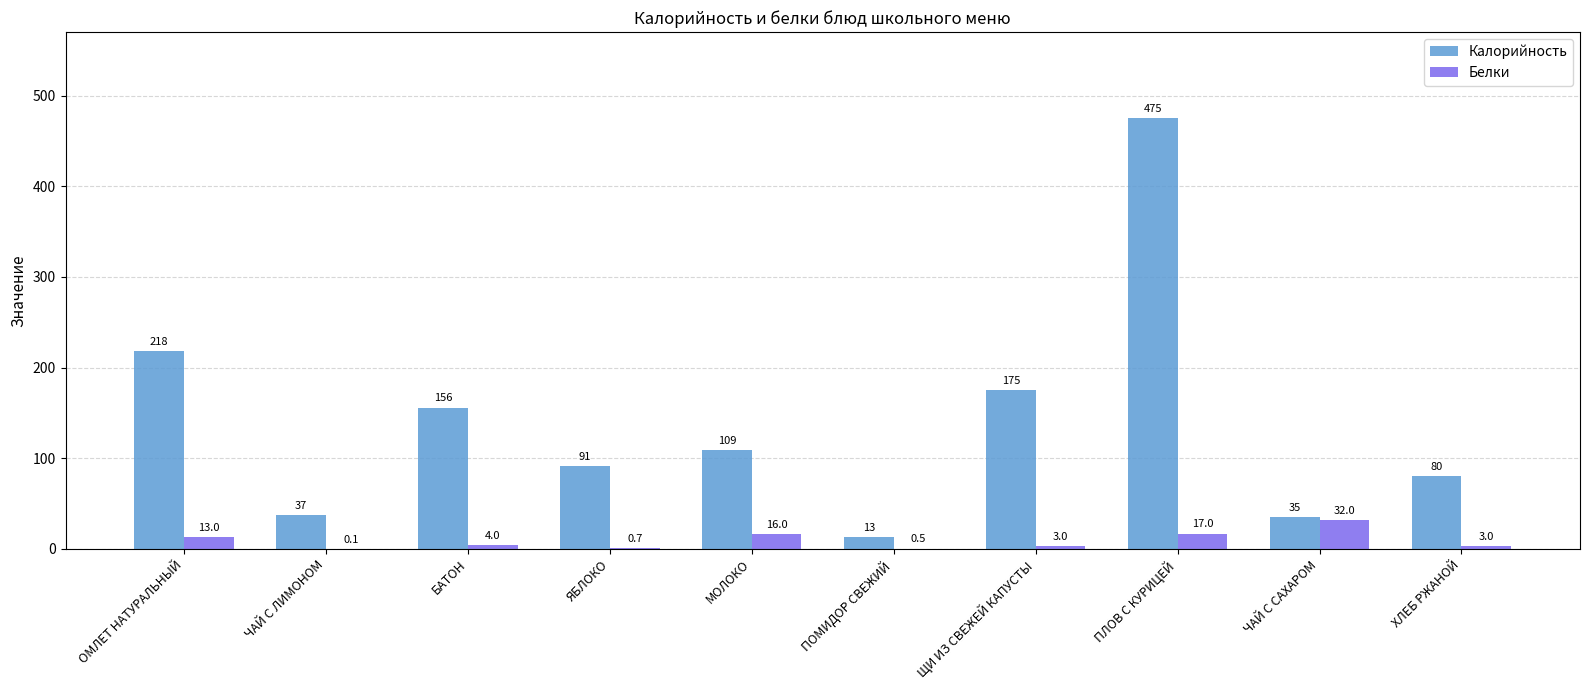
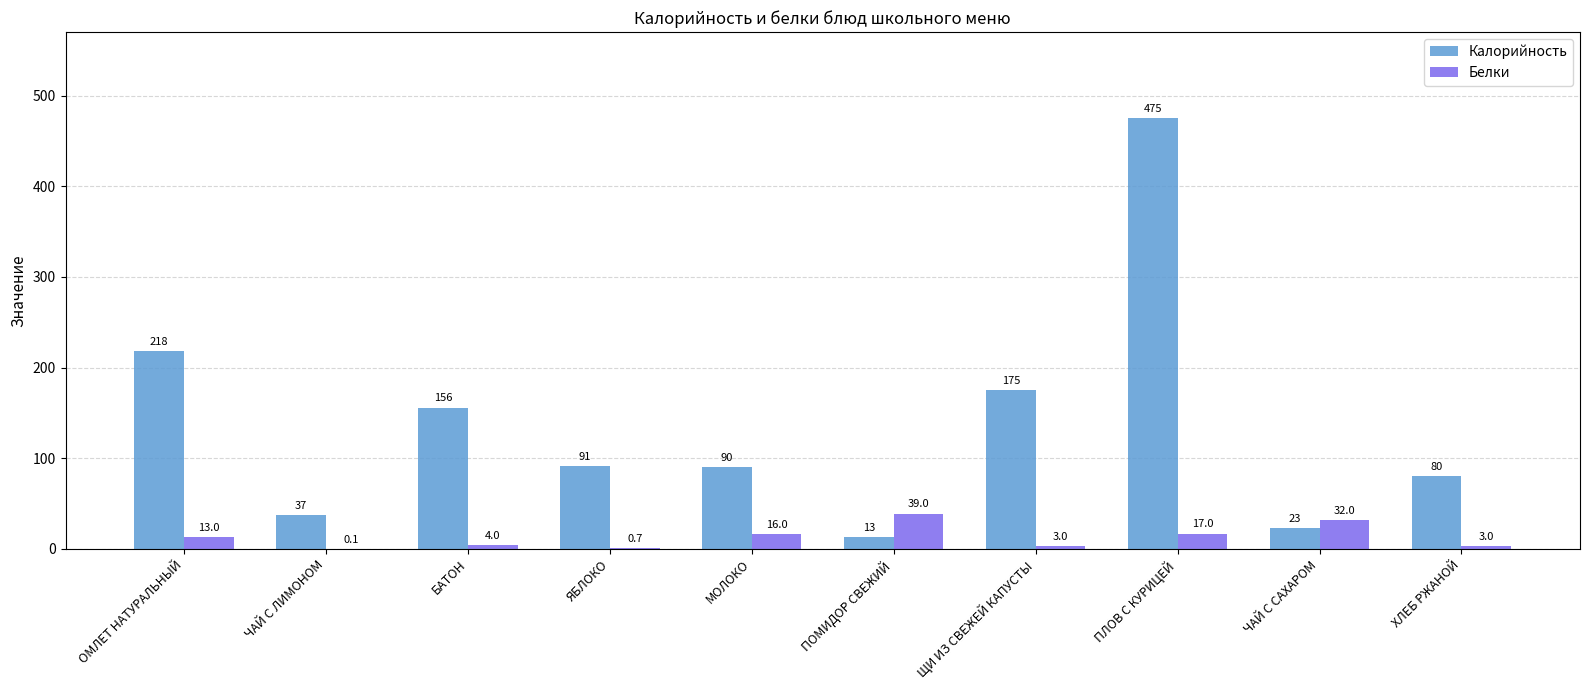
Калорийность, МОЛОКО: 109 -> 90
Белки, ПОМИДОР СВЕЖИЙ: 0.5 -> 39.0
Калорийность, ЧАЙ С САХАРОМ: 35 -> 23
